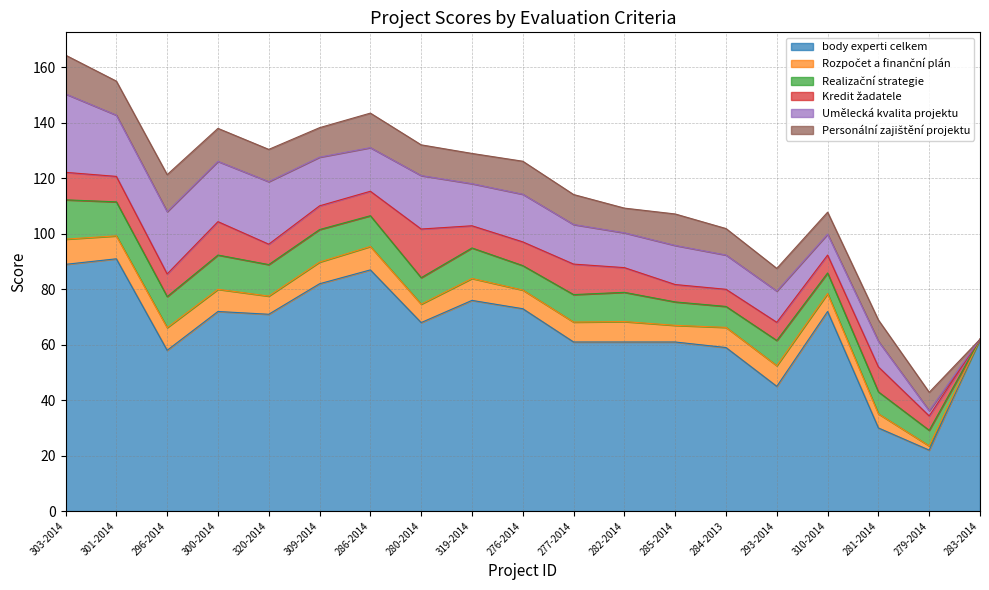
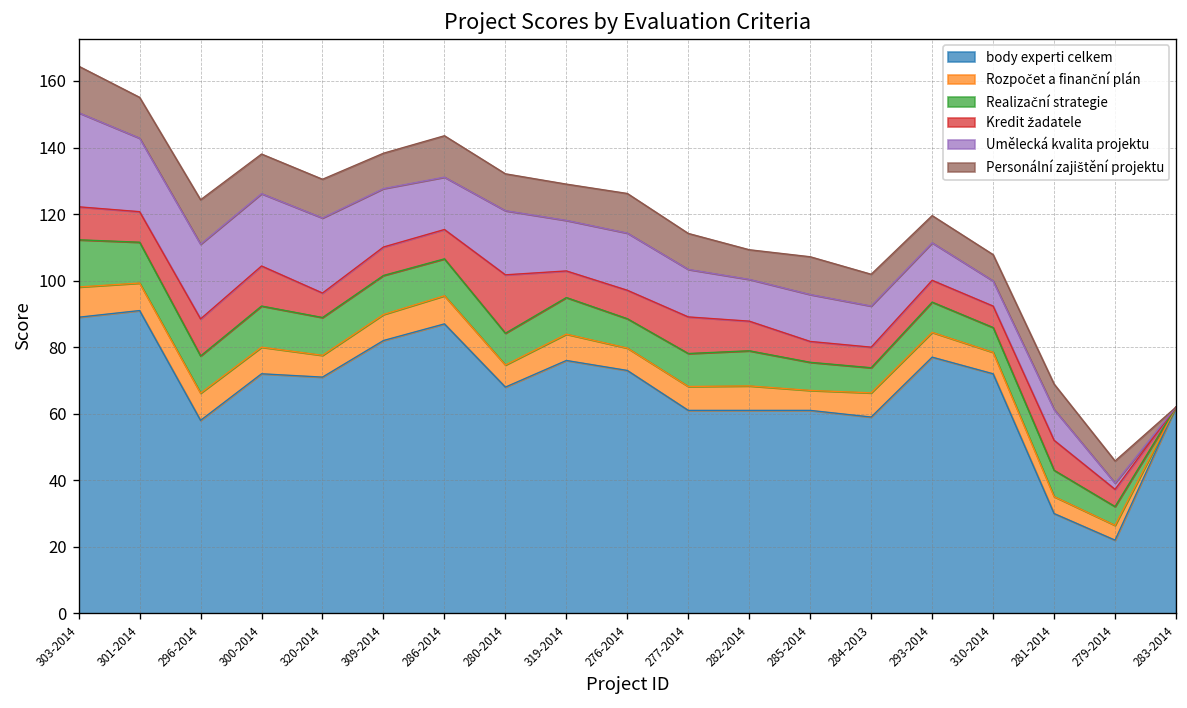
Kredit žadatele, 296-2014: 8 -> 11
body experti celkem, 293-2014: 45 -> 77
Rozpočet a finanční plán, 279-2014: 2 -> 4
